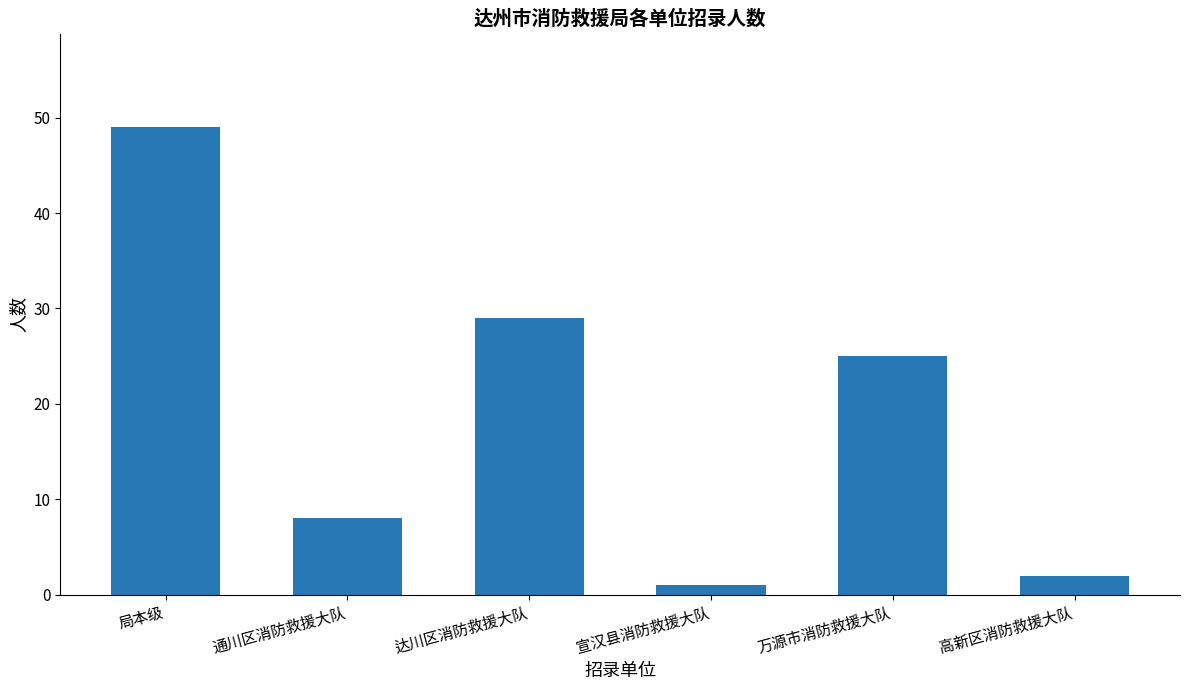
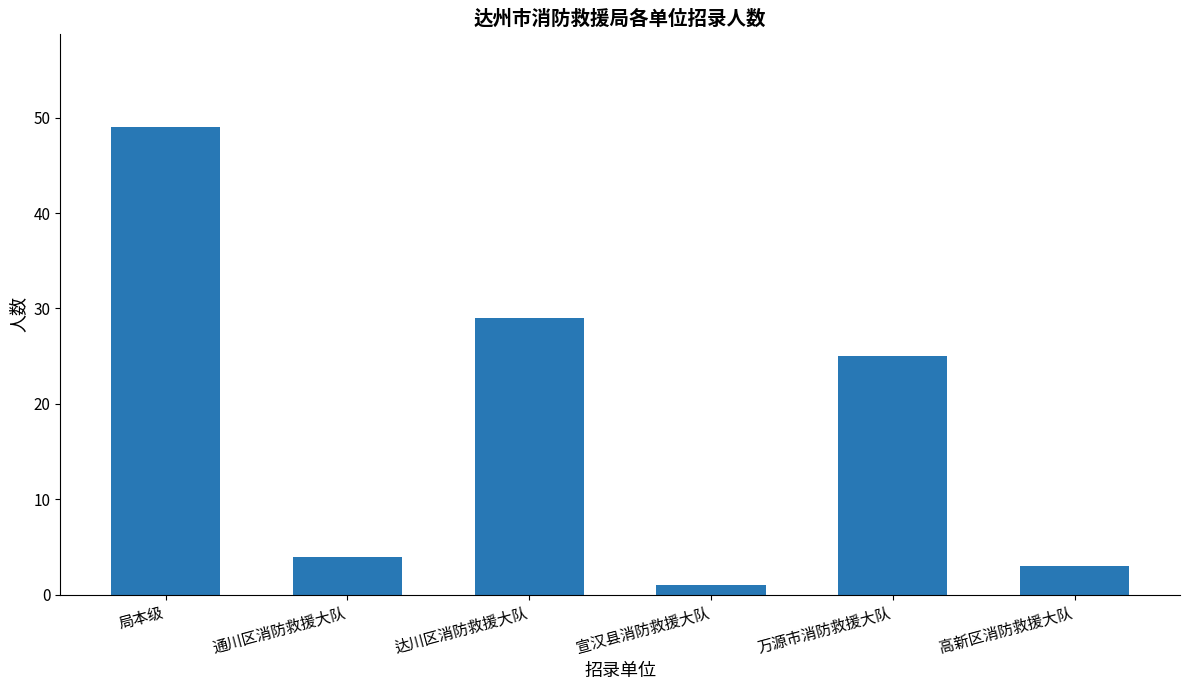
通川区消防救援大队: 8 -> 4
高新区消防救援大队: 2 -> 3
